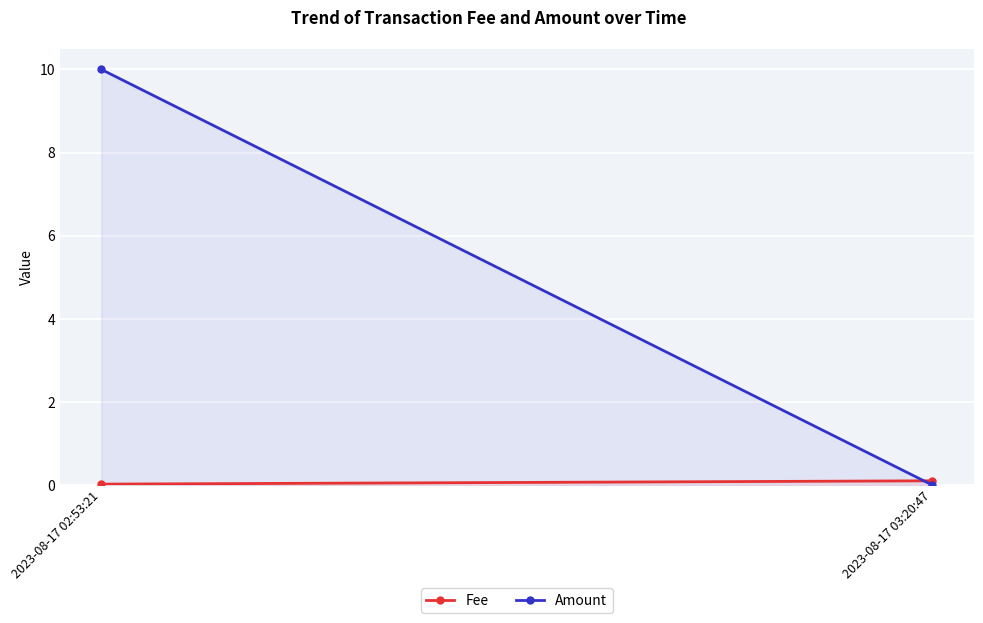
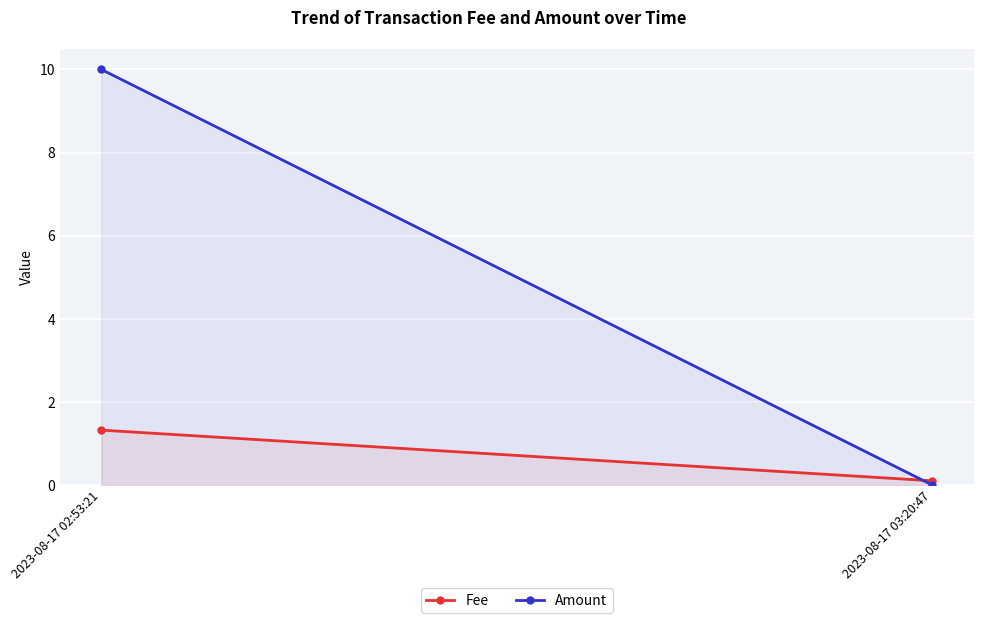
Fee, 2023-08-17 02:53:21: 0.0 -> 1.3
